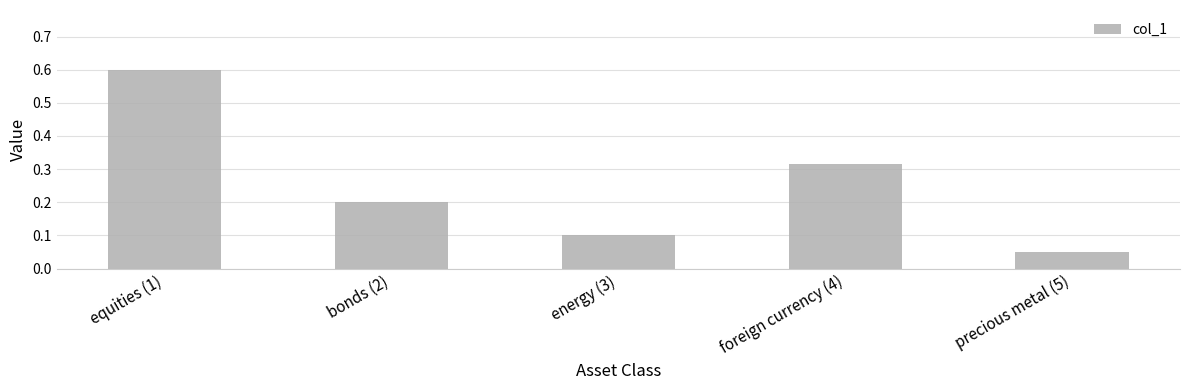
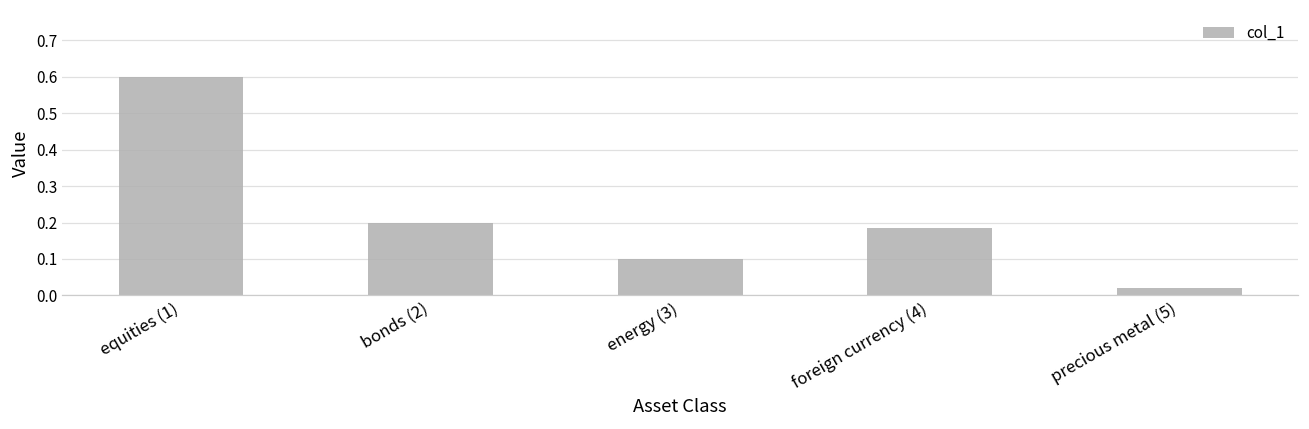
foreign currency (4): 0.32 -> 0.19
precious metal (5): 0.05 -> 0.02
